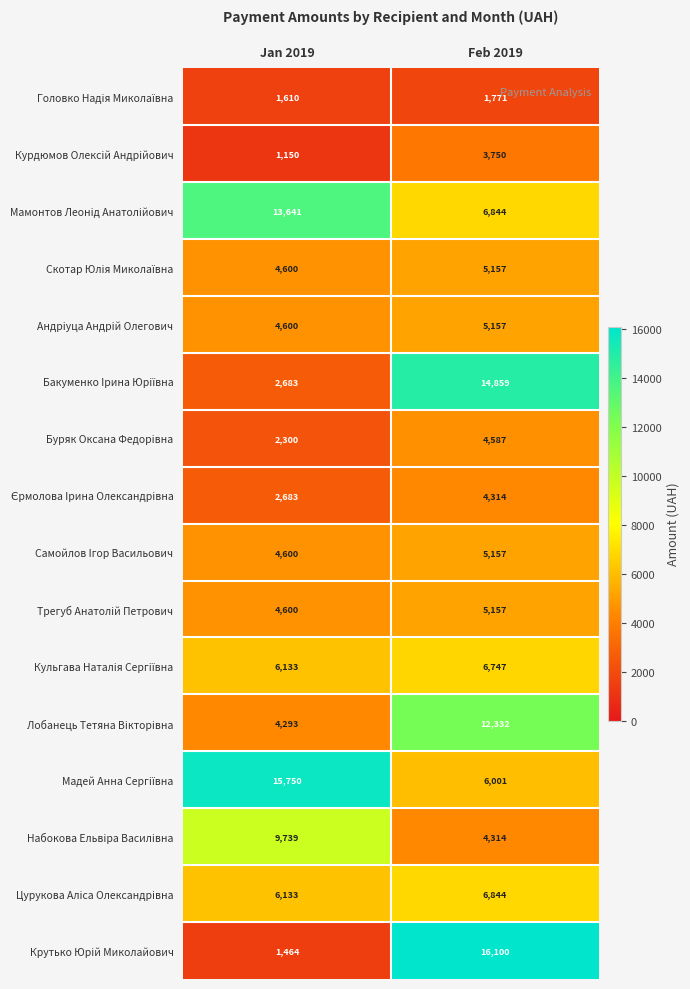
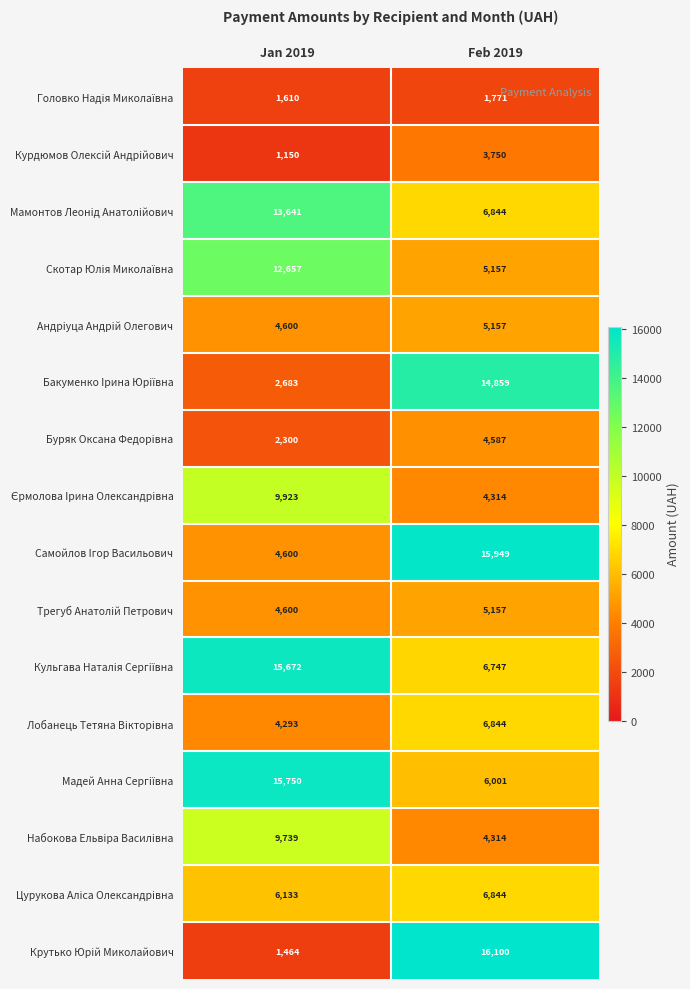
Скотар Юлія Миколаївна, Jan 2019: 4,600 -> 12,657
Єрмолова Ірина Олександрівна, Jan 2019: 2,683 -> 9,923
Самойлов Ігор Васильович, Feb 2019: 5,157 -> 15,949
Кульгава Наталія Сергіївна, Jan 2019: 6,133 -> 15,672
Лобанець Тетяна Вікторівна, Feb 2019: 12,332 -> 6,844
